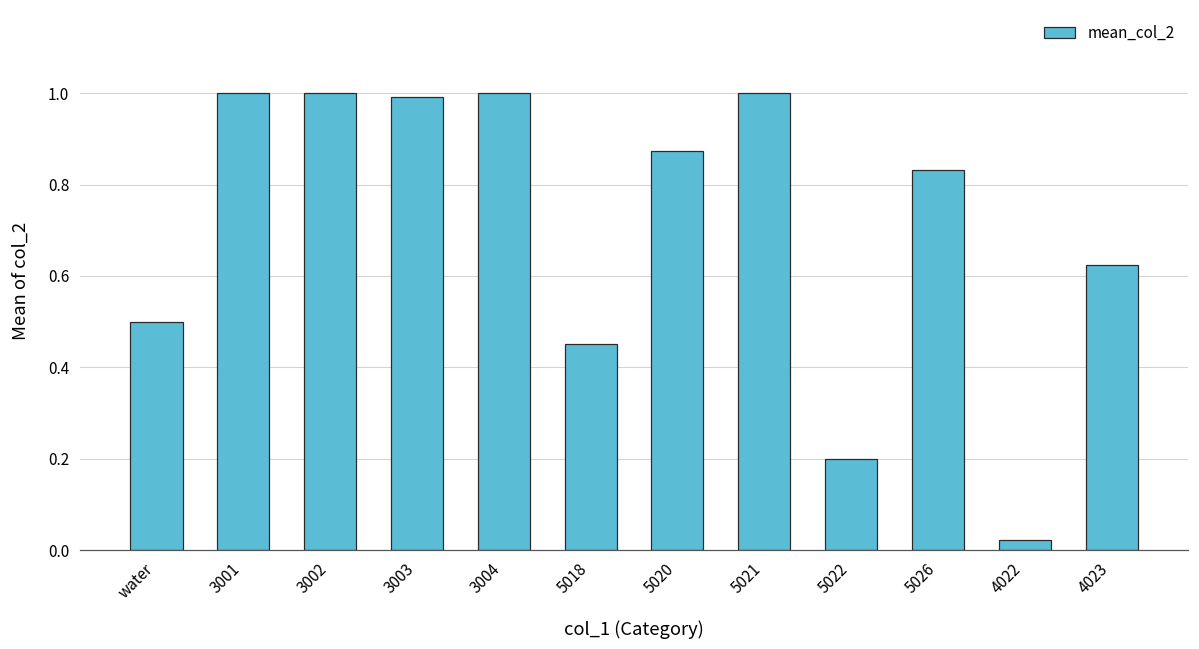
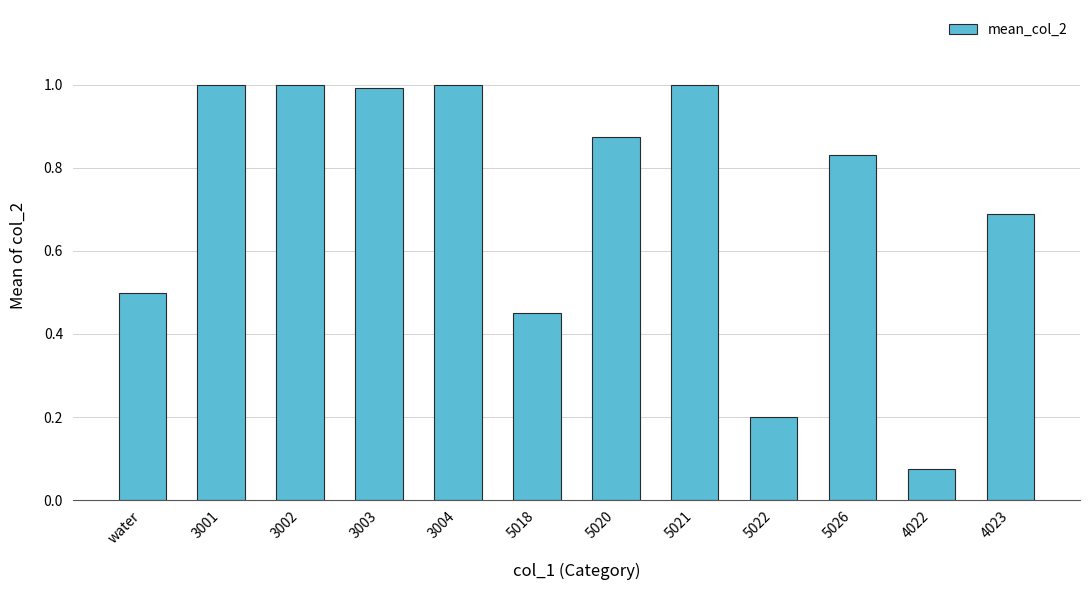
4022: 0.02 -> 0.08
4023: 0.62 -> 0.69
